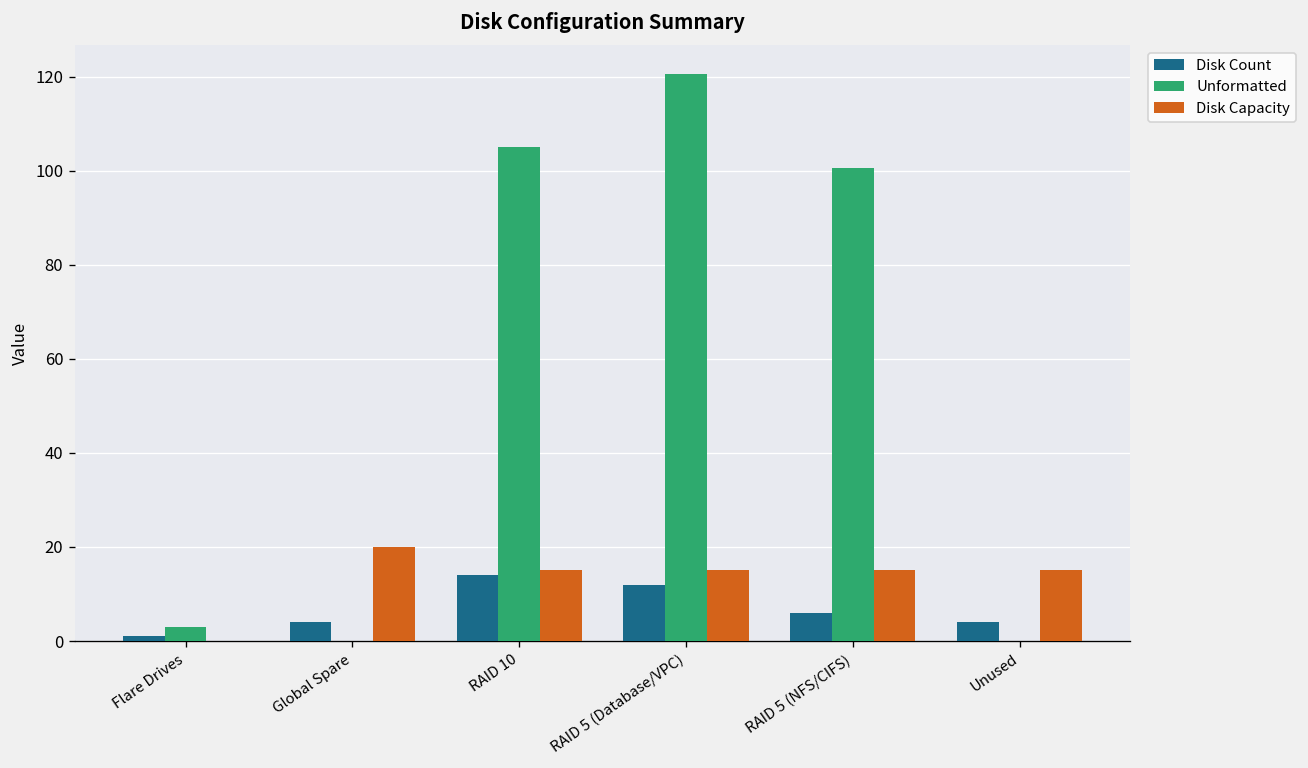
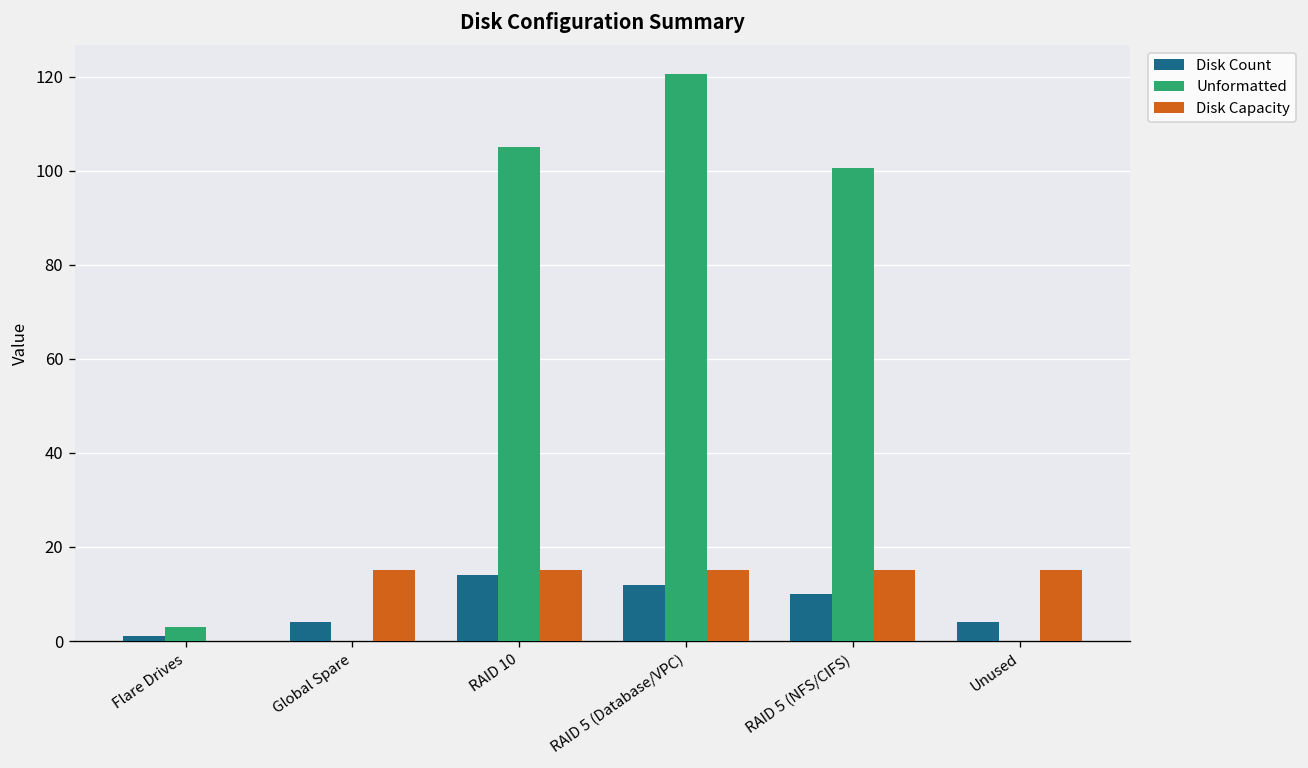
Disk Capacity, Global Spare: 20 -> 15
Disk Count, RAID 5 (NFS/CIFS): 6 -> 10
